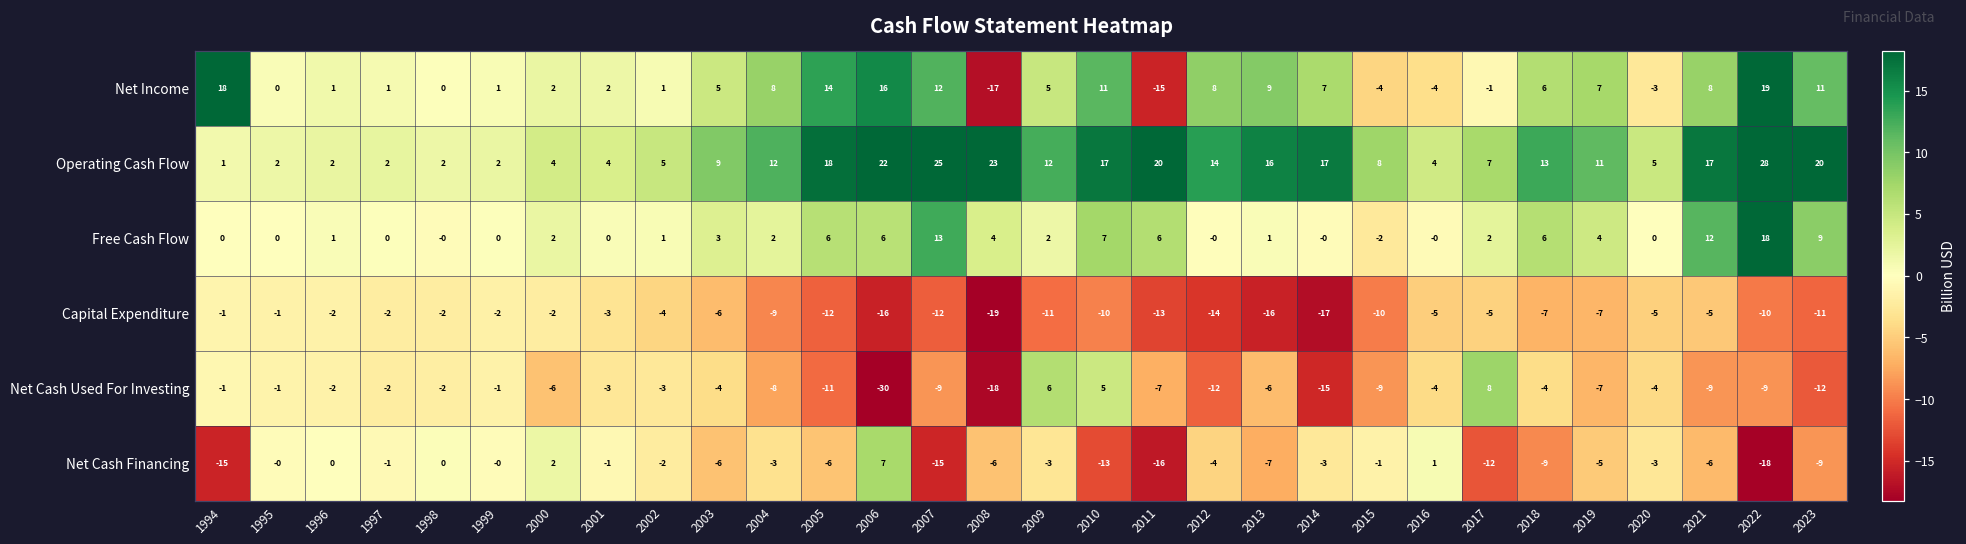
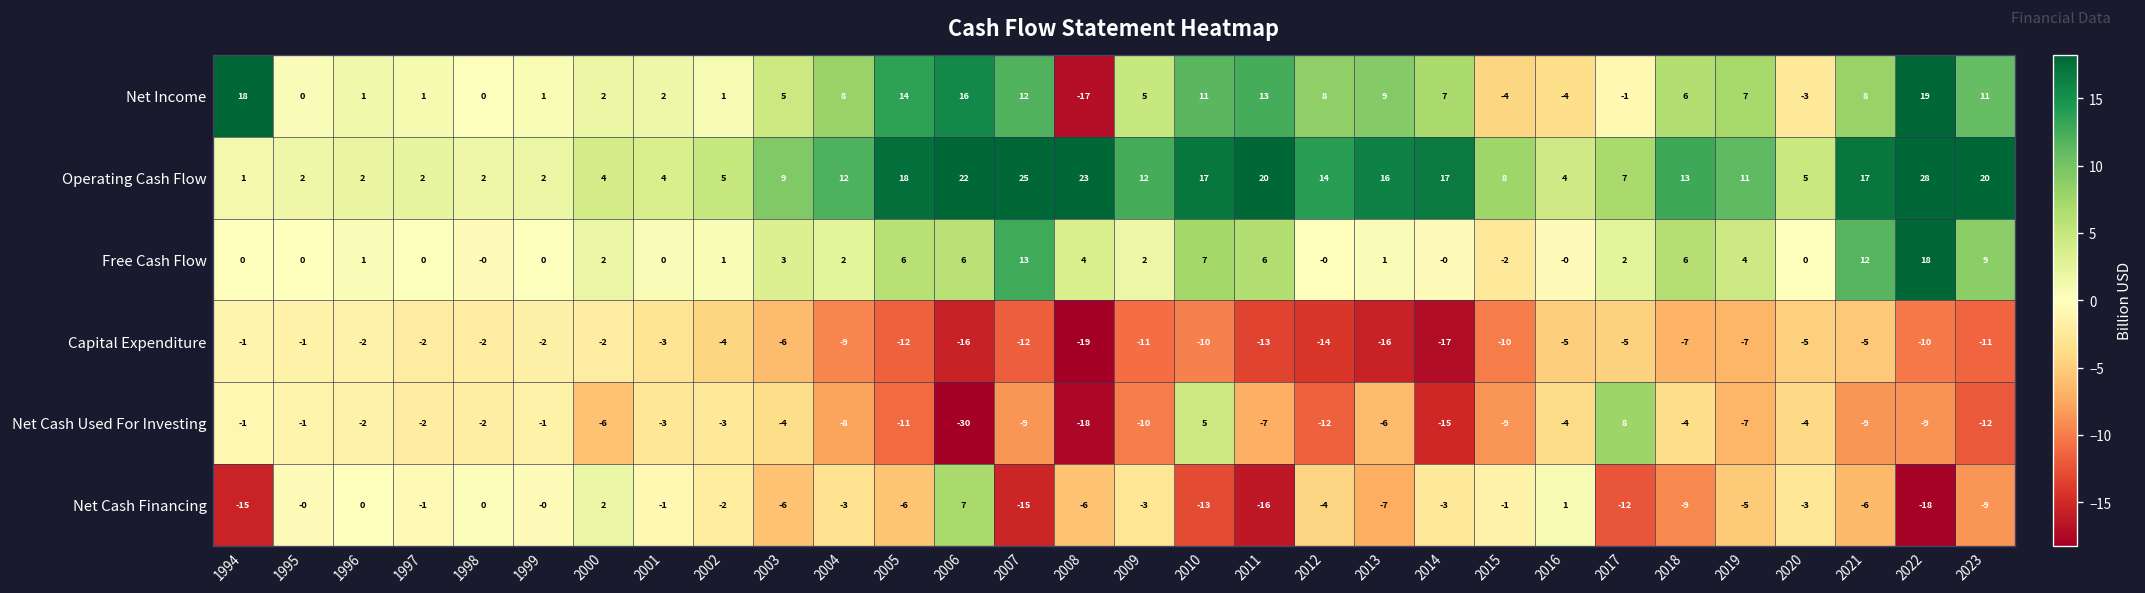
Net Income, 2011: -15 -> 13
Net Cash Used For Investing, 2009: 6 -> -10
